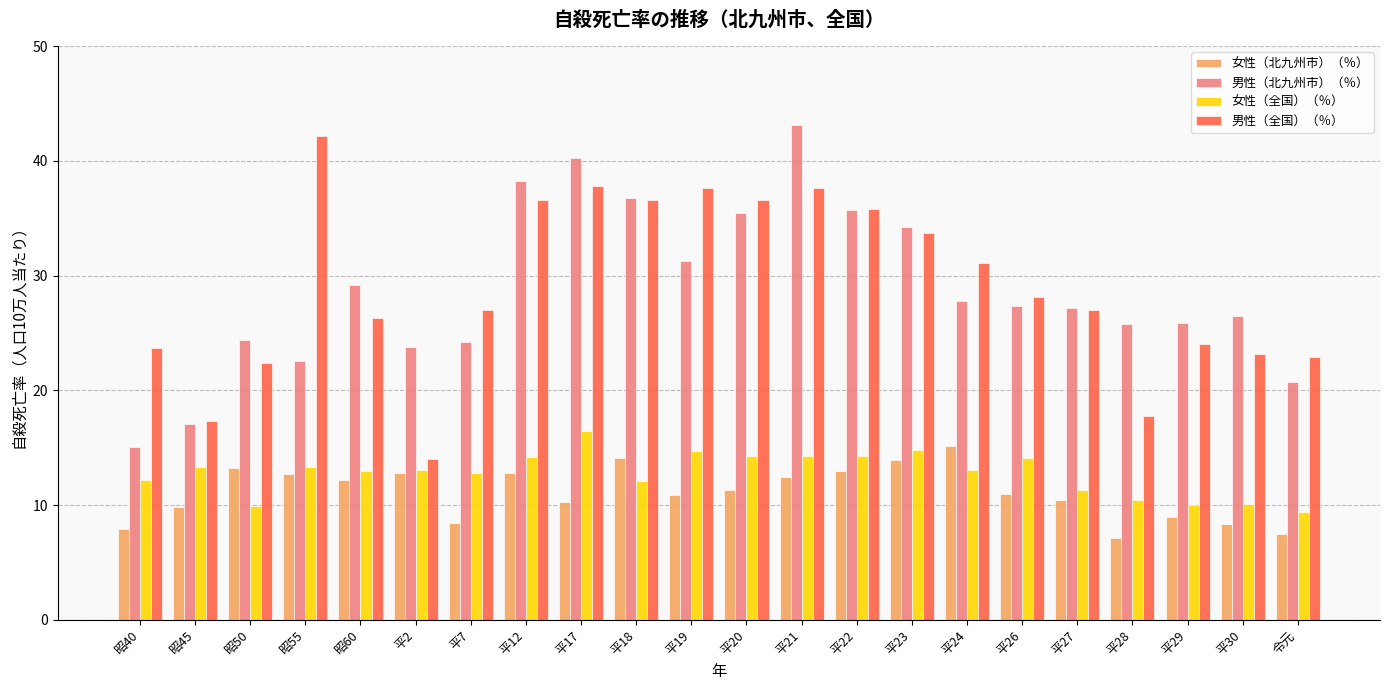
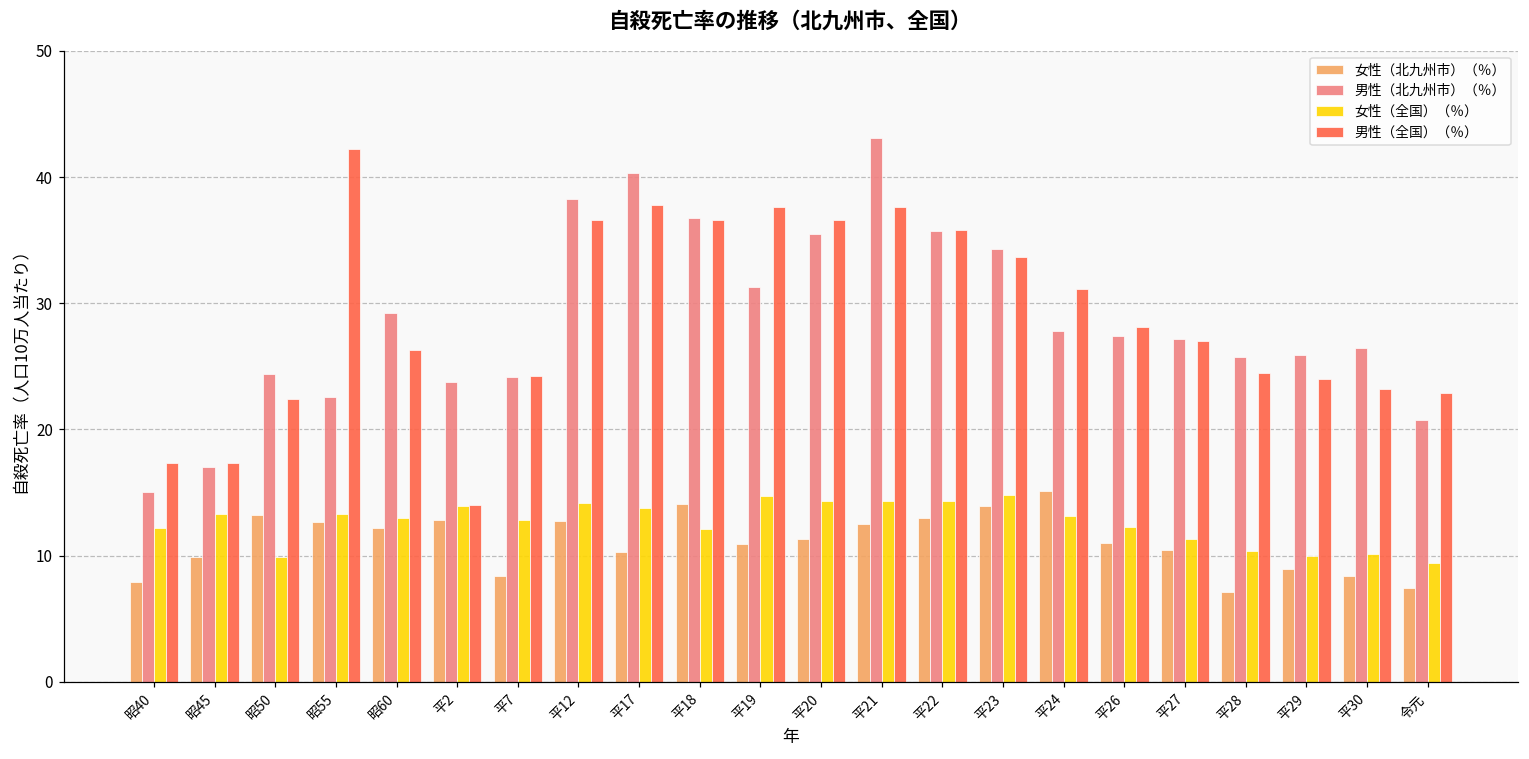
男性（全国）（％）, 昭40: 23.7 -> 17.3
女性（全国）（％）, 平2: 13.1 -> 13.9
男性（全国）（％）, 平7: 27.0 -> 24.2
女性（全国）（％）, 平17: 16.5 -> 13.8
女性（全国）（％）, 平26: 14.1 -> 12.3
男性（全国）（％）, 平28: 17.8 -> 24.5
